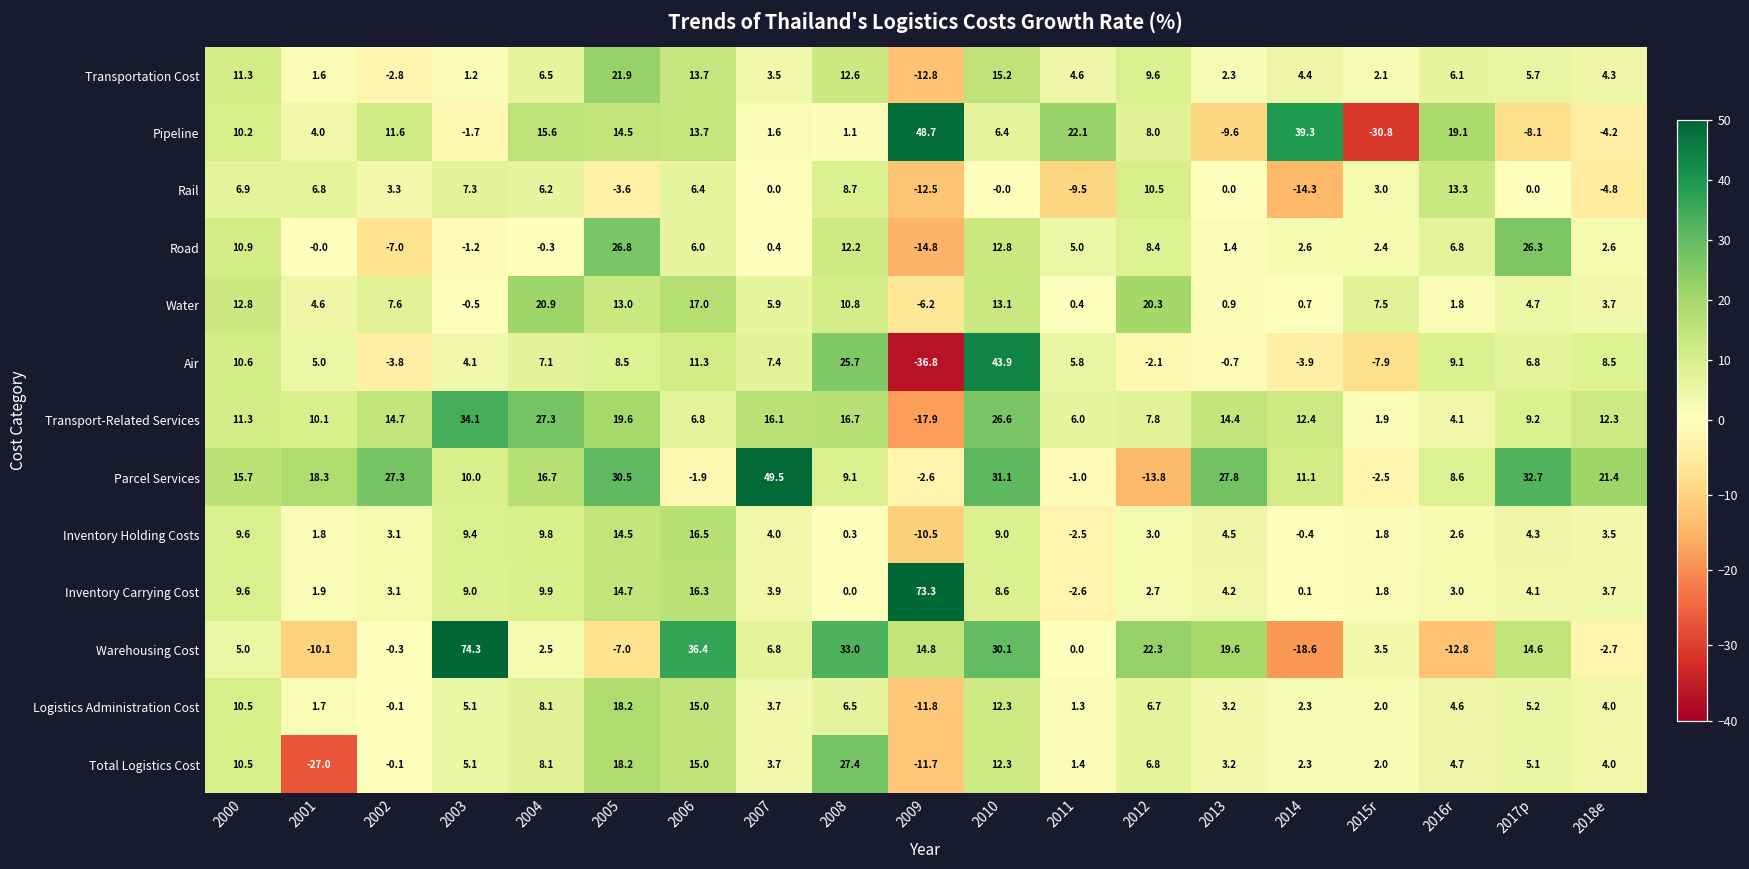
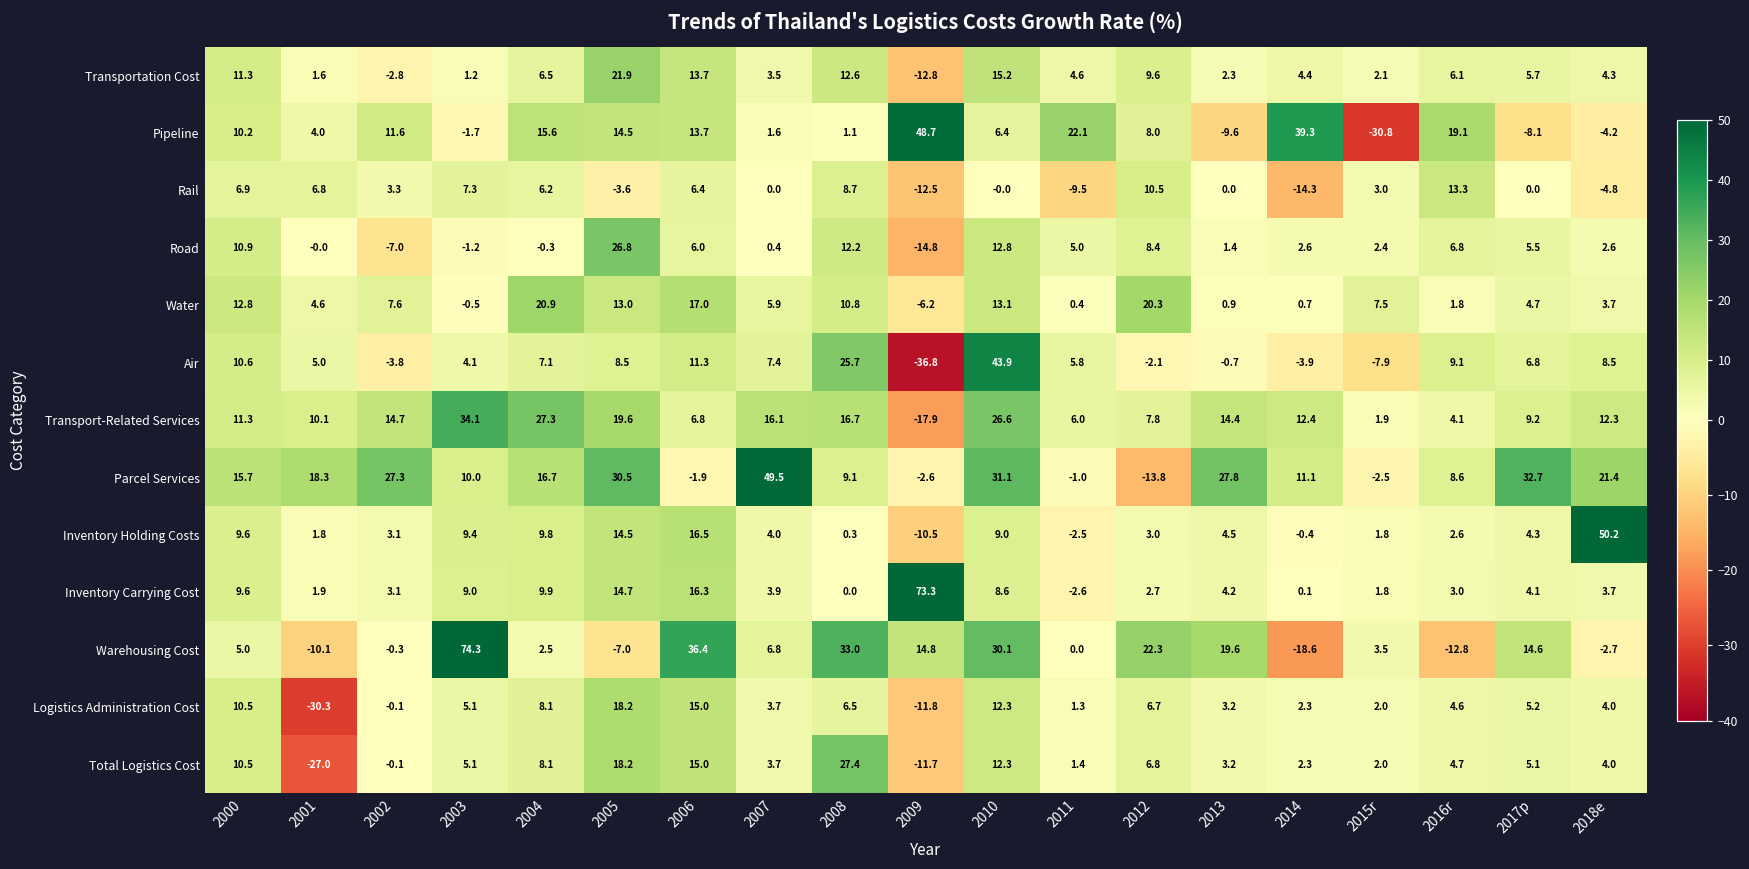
Road, 2017p: 26.3 -> 5.5
Inventory Holding Costs, 2018e: 3.5 -> 50.2
Logistics Administration Cost, 2001: 1.7 -> -30.3
